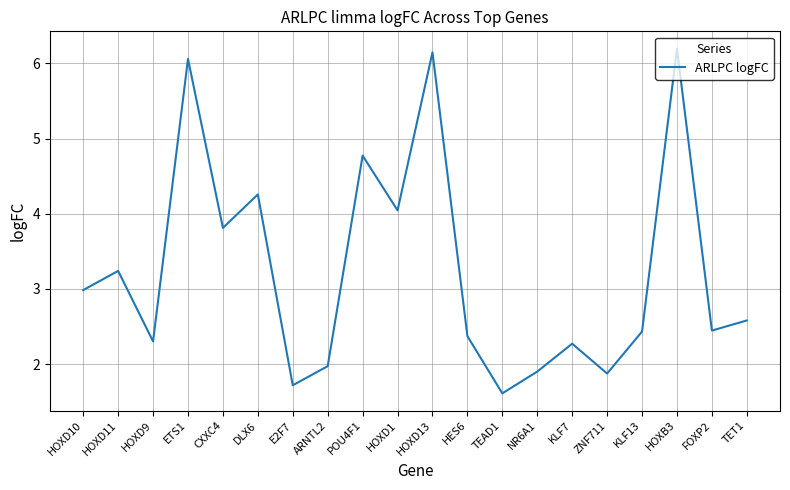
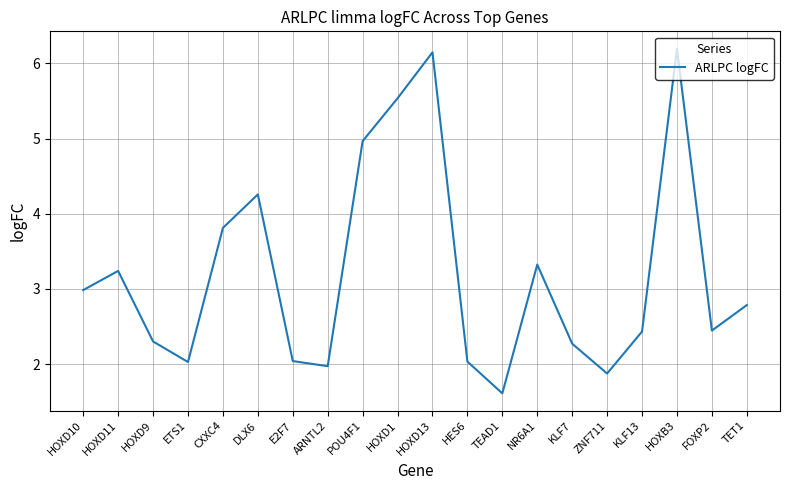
ETS1: 6.1 -> 2.0
E2F7: 1.7 -> 2.0
POU4F1: 4.8 -> 5.0
HOXD1: 4.0 -> 5.5
HES6: 2.4 -> 2.0
NR6A1: 1.9 -> 3.3
TET1: 2.6 -> 2.8
